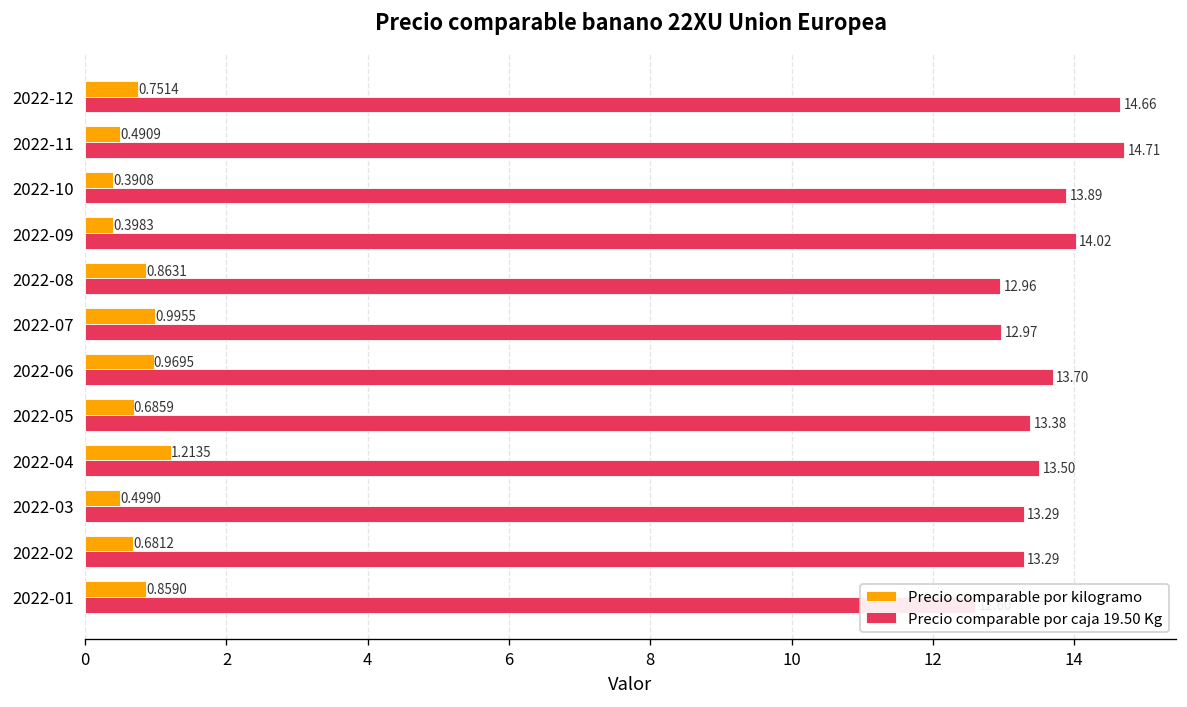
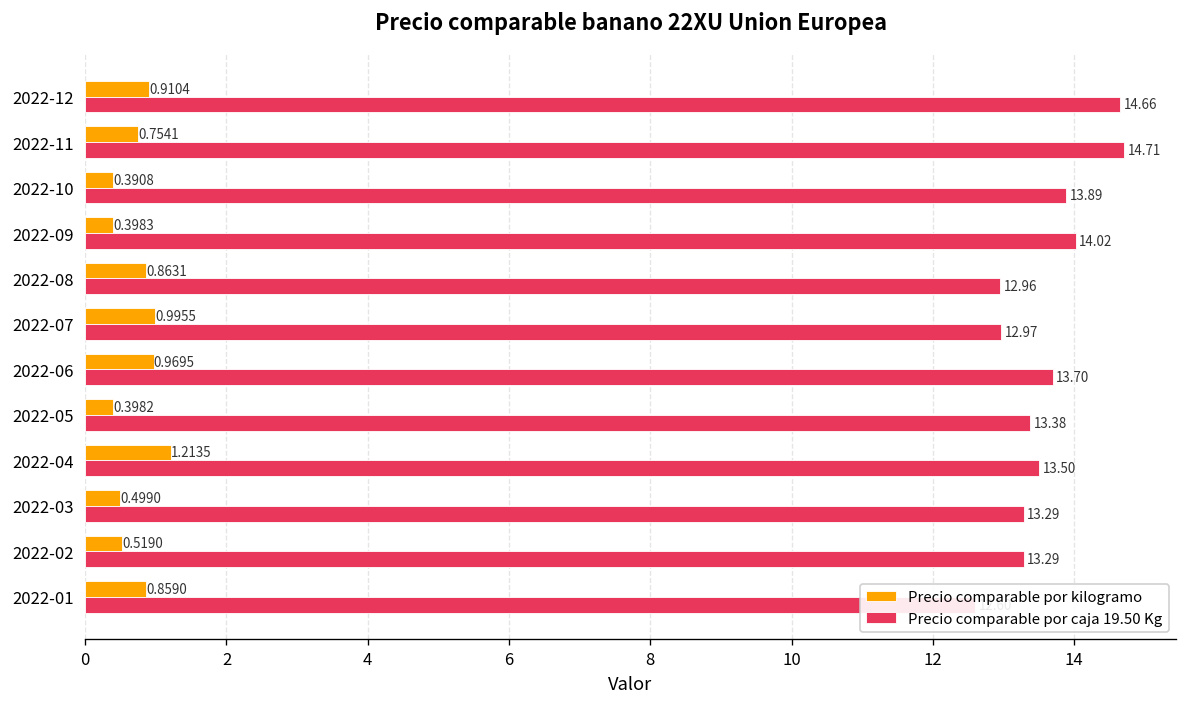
Precio comparable por kilogramo, 2022-12: 0.7514 -> 0.9104
Precio comparable por kilogramo, 2022-11: 0.4909 -> 0.7541
Precio comparable por kilogramo, 2022-05: 0.6859 -> 0.3982
Precio comparable por kilogramo, 2022-02: 0.6812 -> 0.5190
